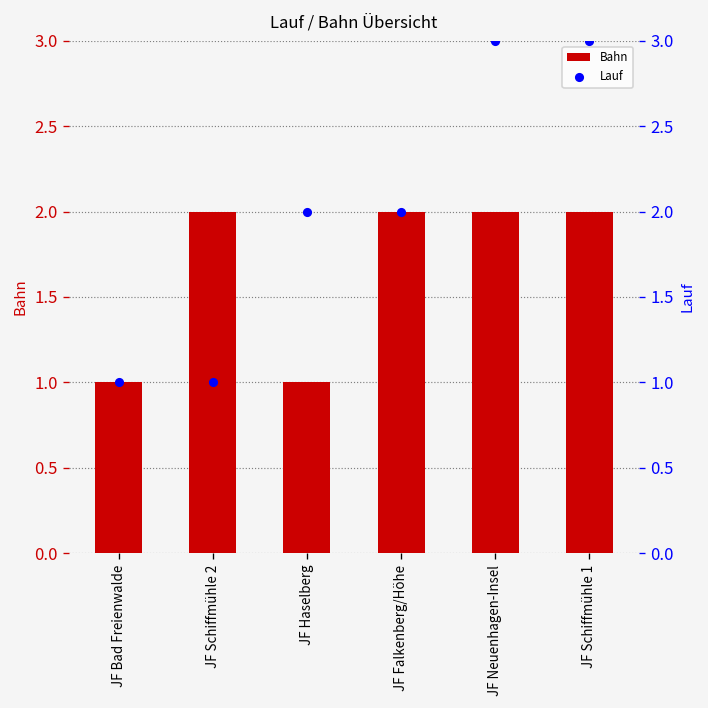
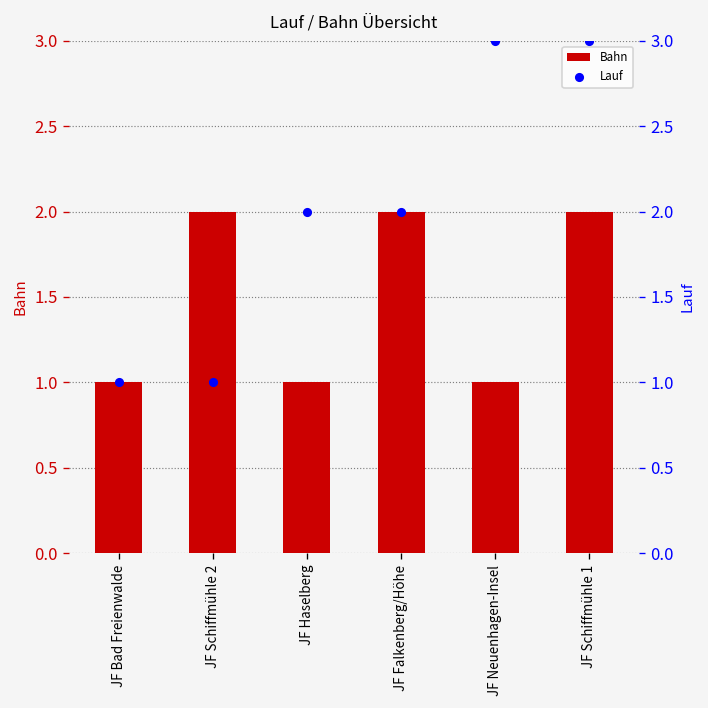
Bahn, JF Neuenhagen-Insel: 2 -> 1
